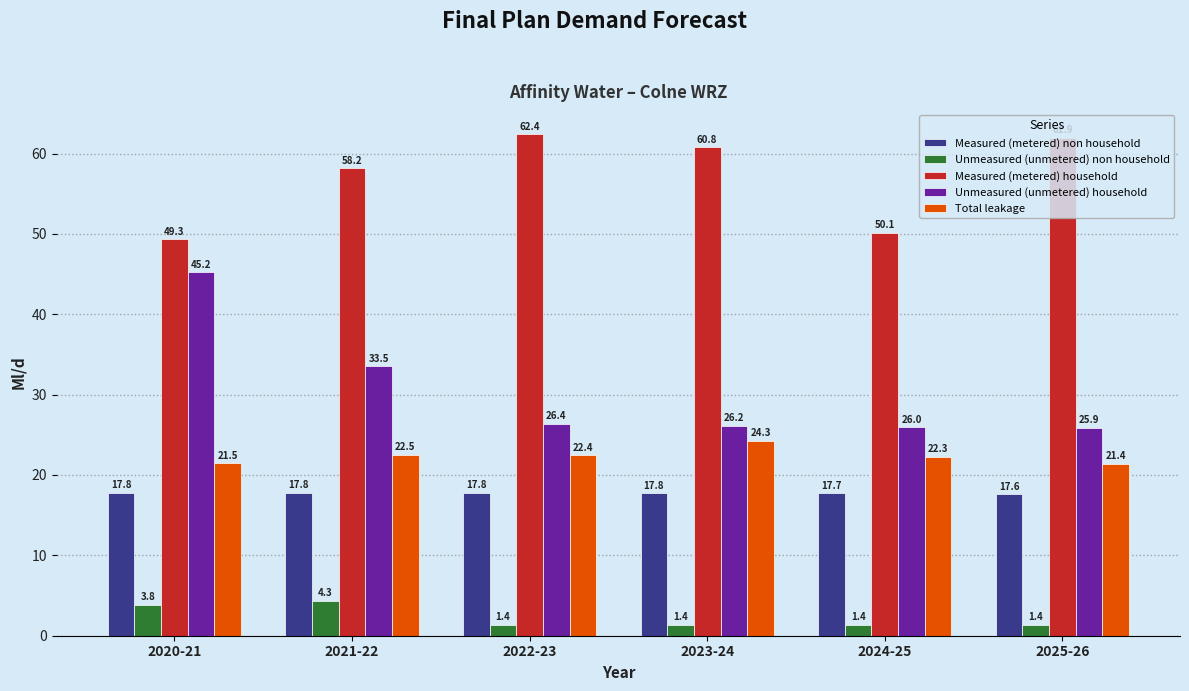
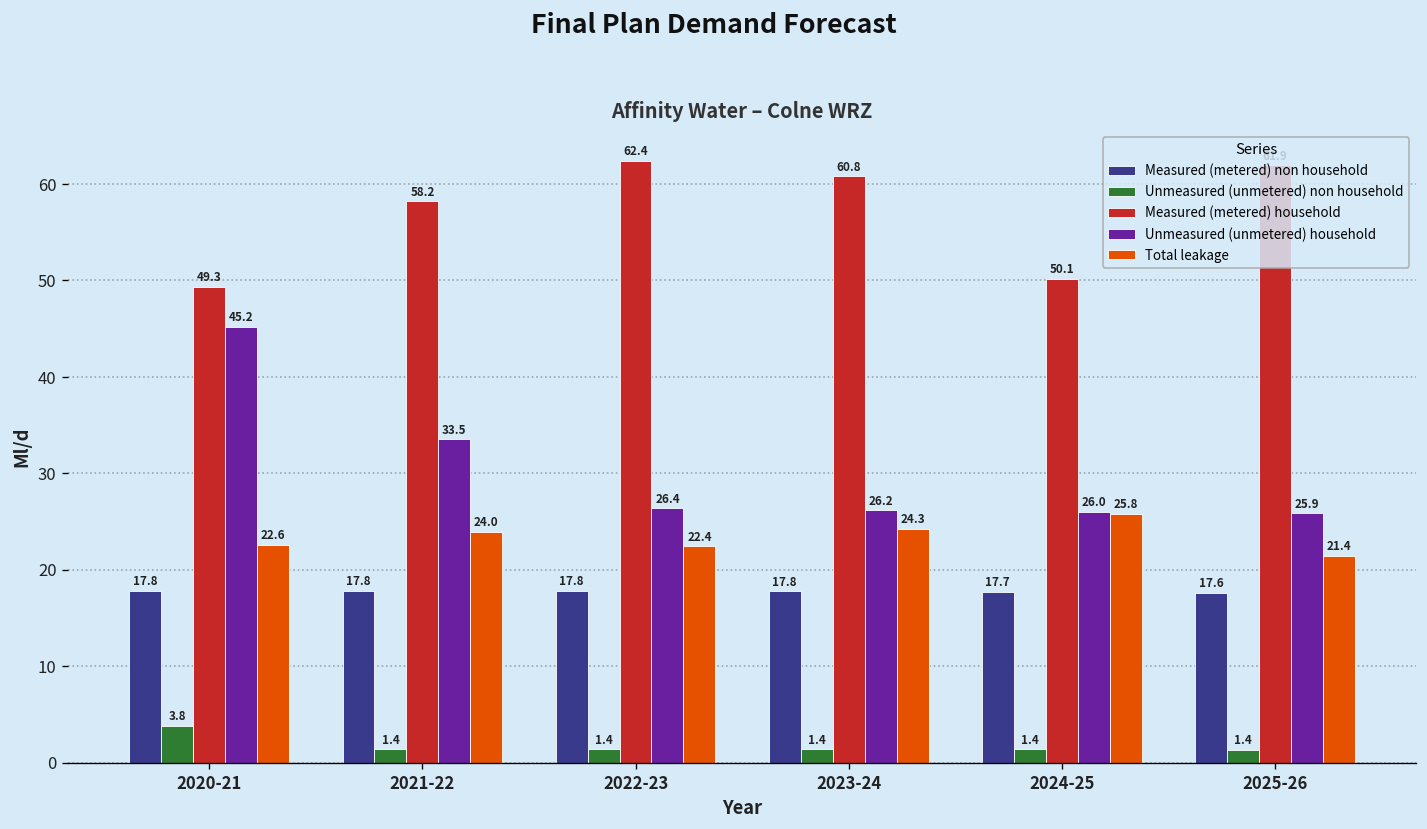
Total leakage, 2020-21: 21.5 -> 22.6
Unmeasured (unmetered) non household, 2021-22: 4.3 -> 1.4
Total leakage, 2021-22: 22.5 -> 24.0
Total leakage, 2024-25: 22.3 -> 25.8
